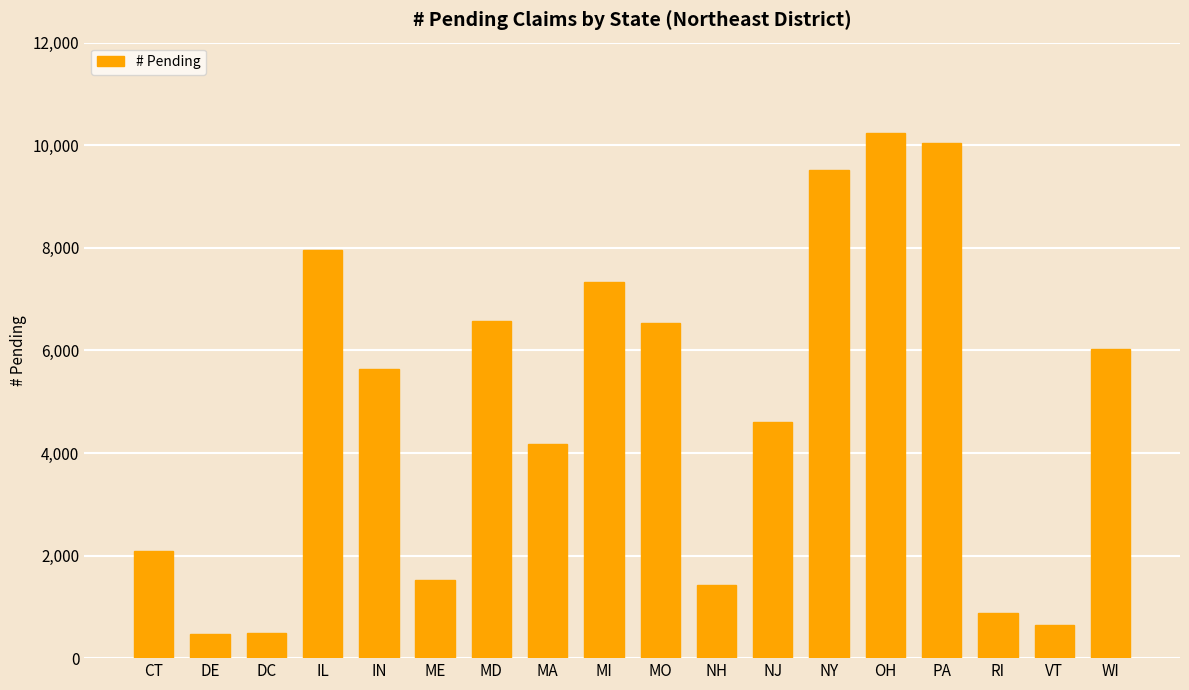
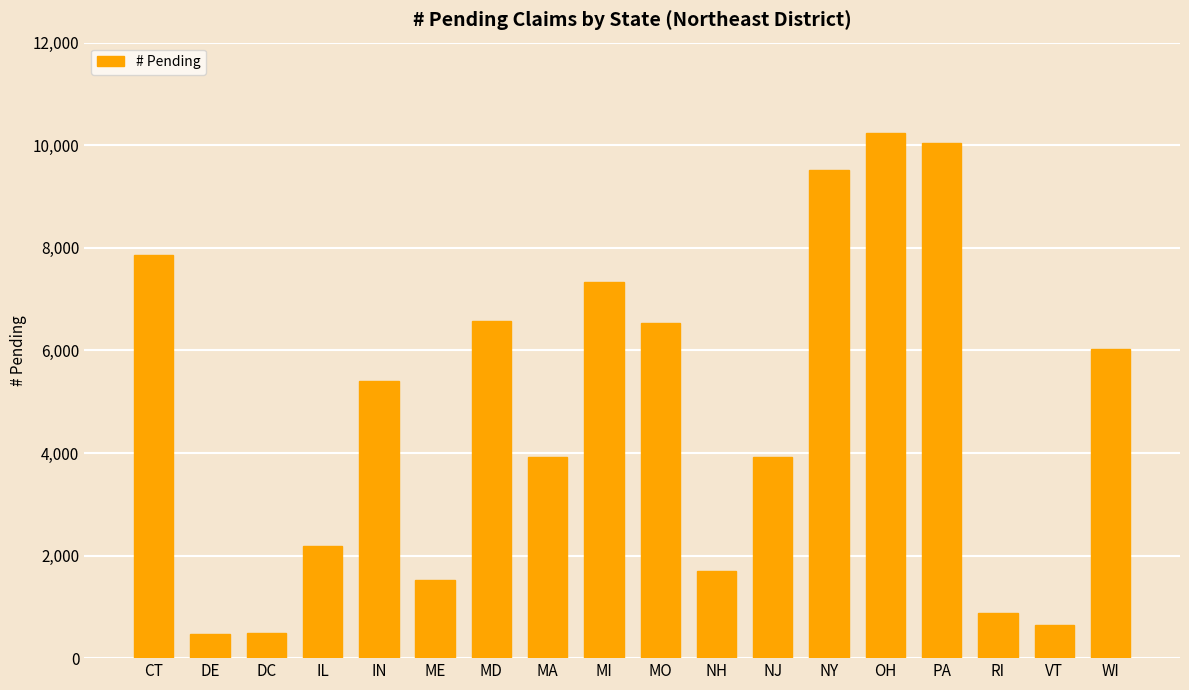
CT: 2,100 -> 7,900
IL: 8,000 -> 2,200
IN: 5,600 -> 5,400
MA: 4,200 -> 3,900
NH: 1,400 -> 1,700
NJ: 4,600 -> 3,900
